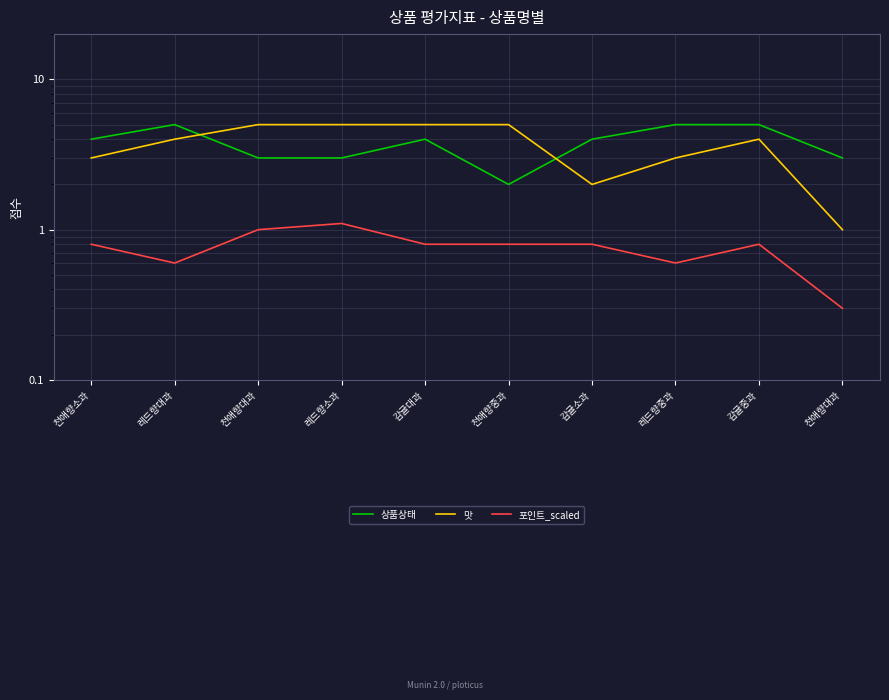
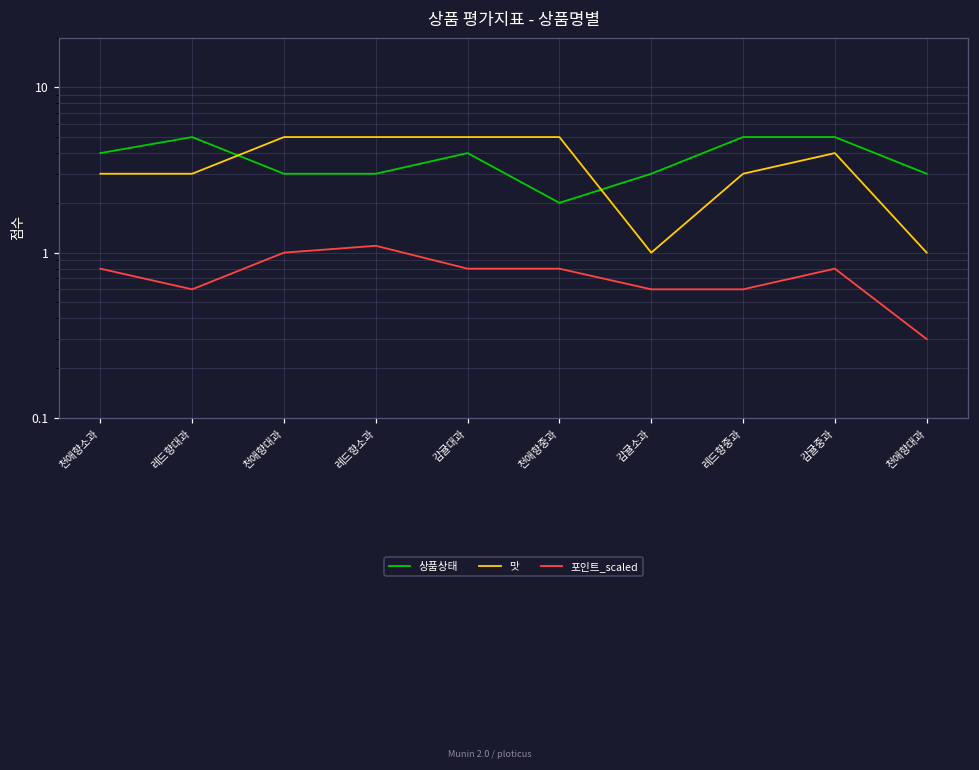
맛, 레드향대과: 4 -> 3
상품상태, 감귤소과: 4 -> 3
맛, 감귤소과: 2 -> 1
포인트_scaled, 감귤소과: 0.8 -> 0.6
